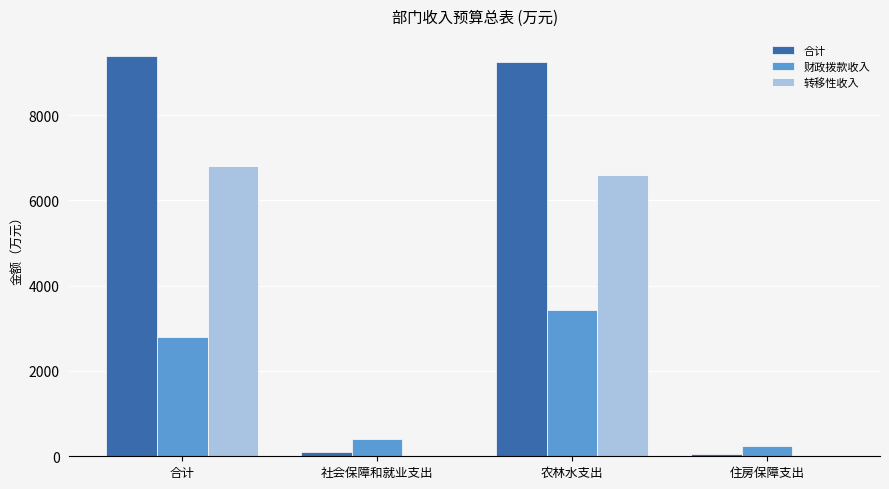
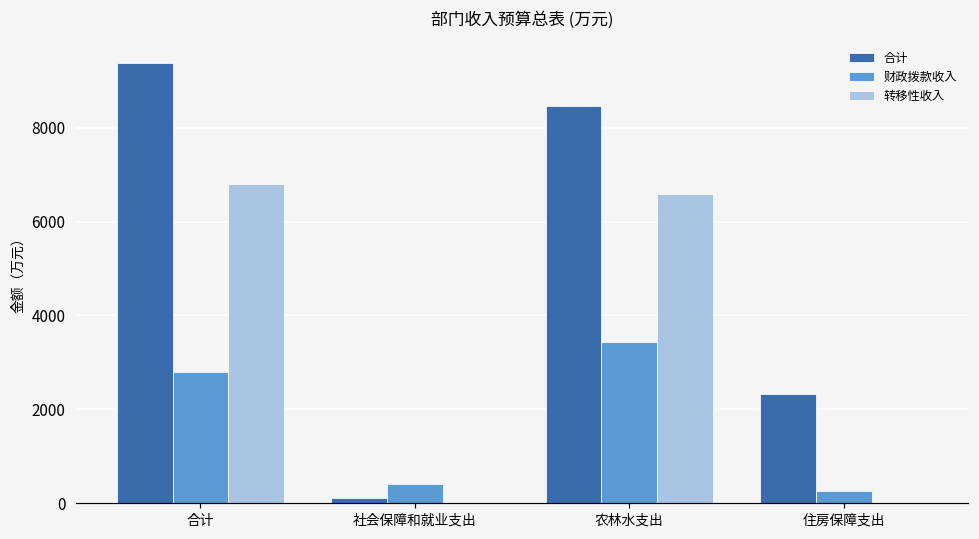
合计, 农林水支出: 9200 -> 8500
合计, 住房保障支出: 0 -> 2300
